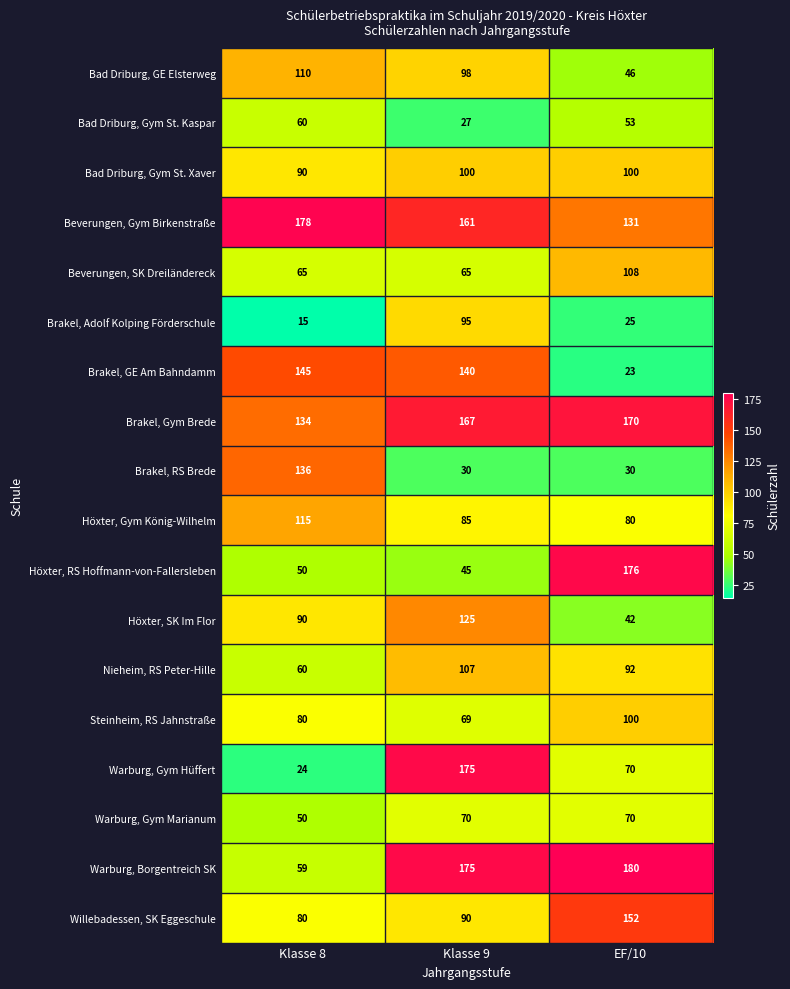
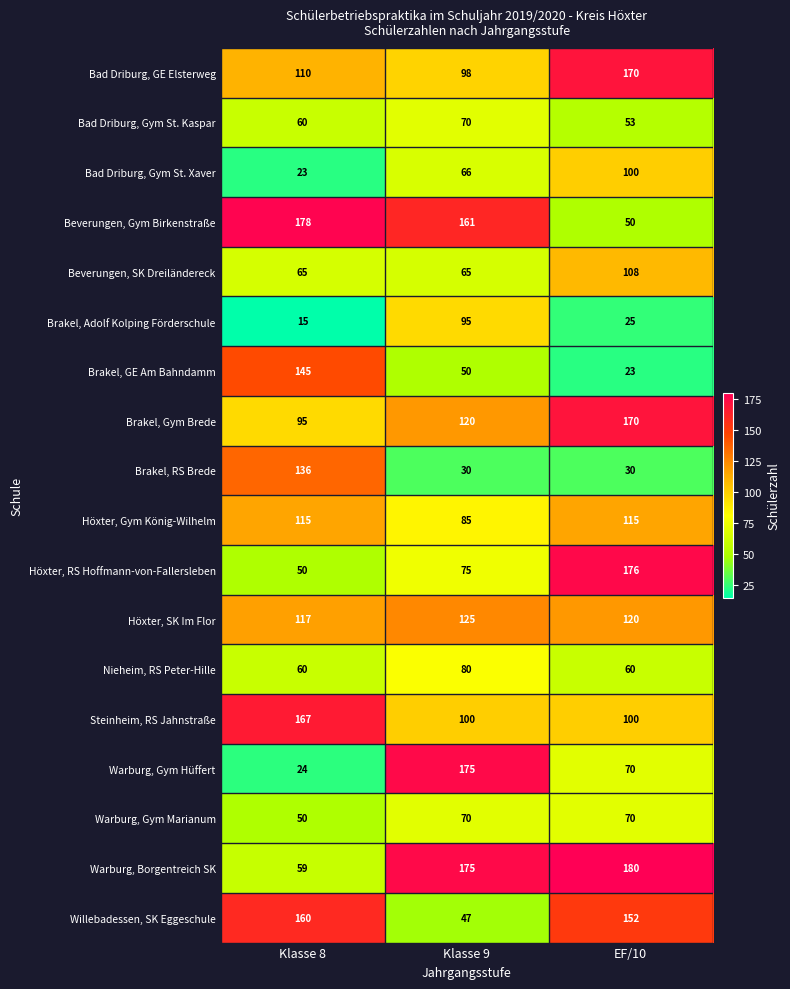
Bad Driburg, GE Elsterweg, EF/10: 46 -> 170
Bad Driburg, Gym St. Kaspar, Klasse 9: 27 -> 70
Bad Driburg, Gym St. Xaver, Klasse 8: 90 -> 23
Bad Driburg, Gym St. Xaver, Klasse 9: 100 -> 66
Beverungen, Gym Birkenstraße, EF/10: 131 -> 50
Brakel, GE Am Bahndamm, Klasse 9: 140 -> 50
Brakel, Gym Brede, Klasse 8: 134 -> 95
Brakel, Gym Brede, Klasse 9: 167 -> 120
Höxter, Gym König-Wilhelm, EF/10: 80 -> 115
Höxter, RS Hoffmann-von-Fallersleben, Klasse 9: 45 -> 75
Höxter, SK Im Flor, Klasse 8: 90 -> 117
Höxter, SK Im Flor, EF/10: 42 -> 120
Nieheim, RS Peter-Hille, Klasse 9: 107 -> 80
Nieheim, RS Peter-Hille, EF/10: 92 -> 60
Steinheim, RS Jahnstraße, Klasse 8: 80 -> 167
Steinheim, RS Jahnstraße, Klasse 9: 69 -> 100
Willebadessen, SK Eggeschule, Klasse 8: 80 -> 160
Willebadessen, SK Eggeschule, Klasse 9: 90 -> 47
